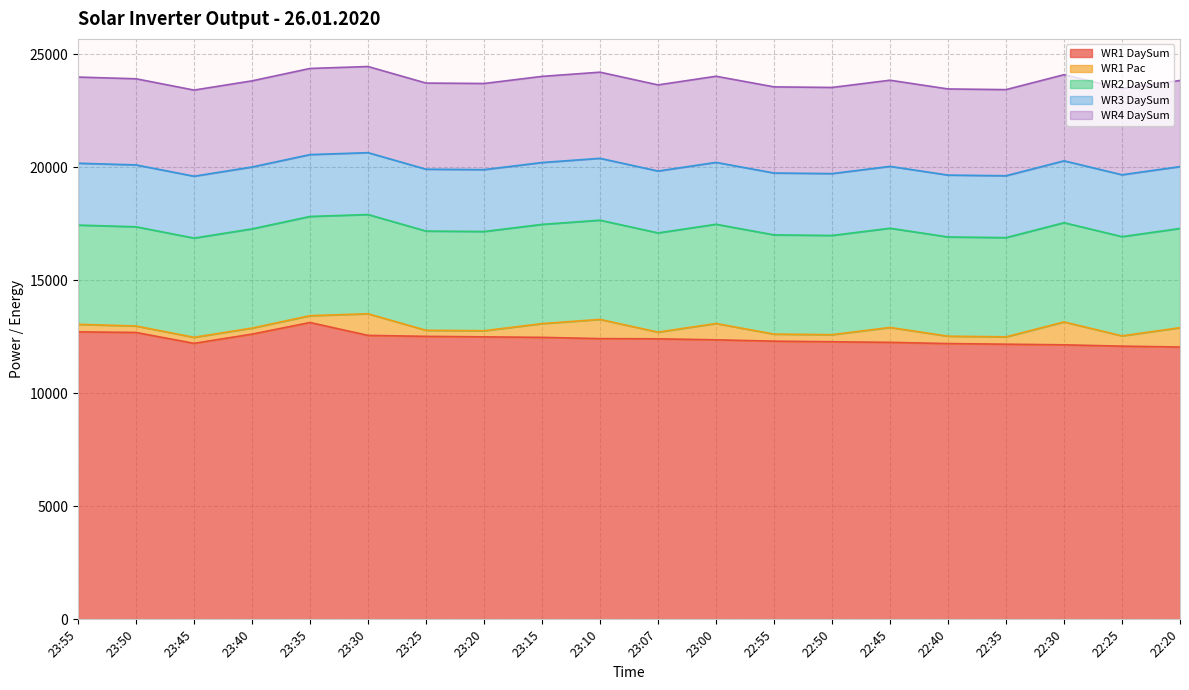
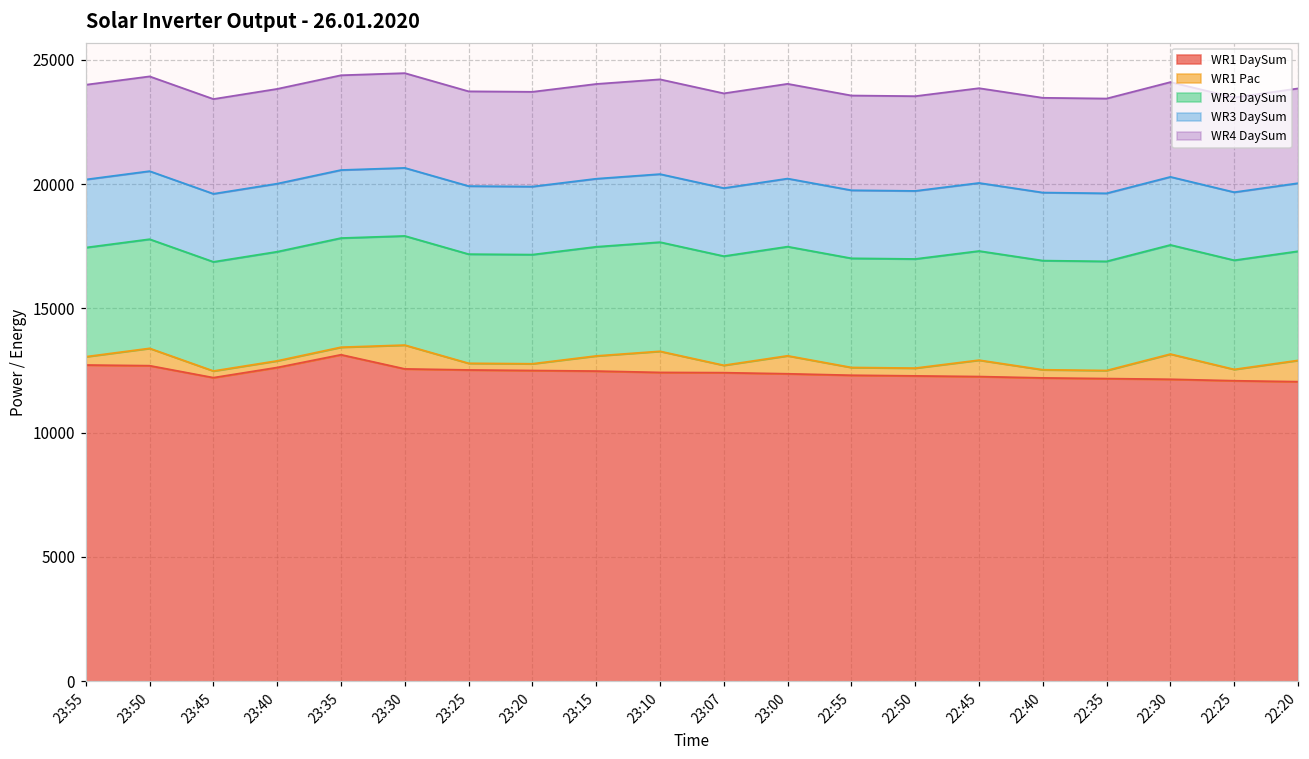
WR1 Pac, 23:50: 300 -> 700
